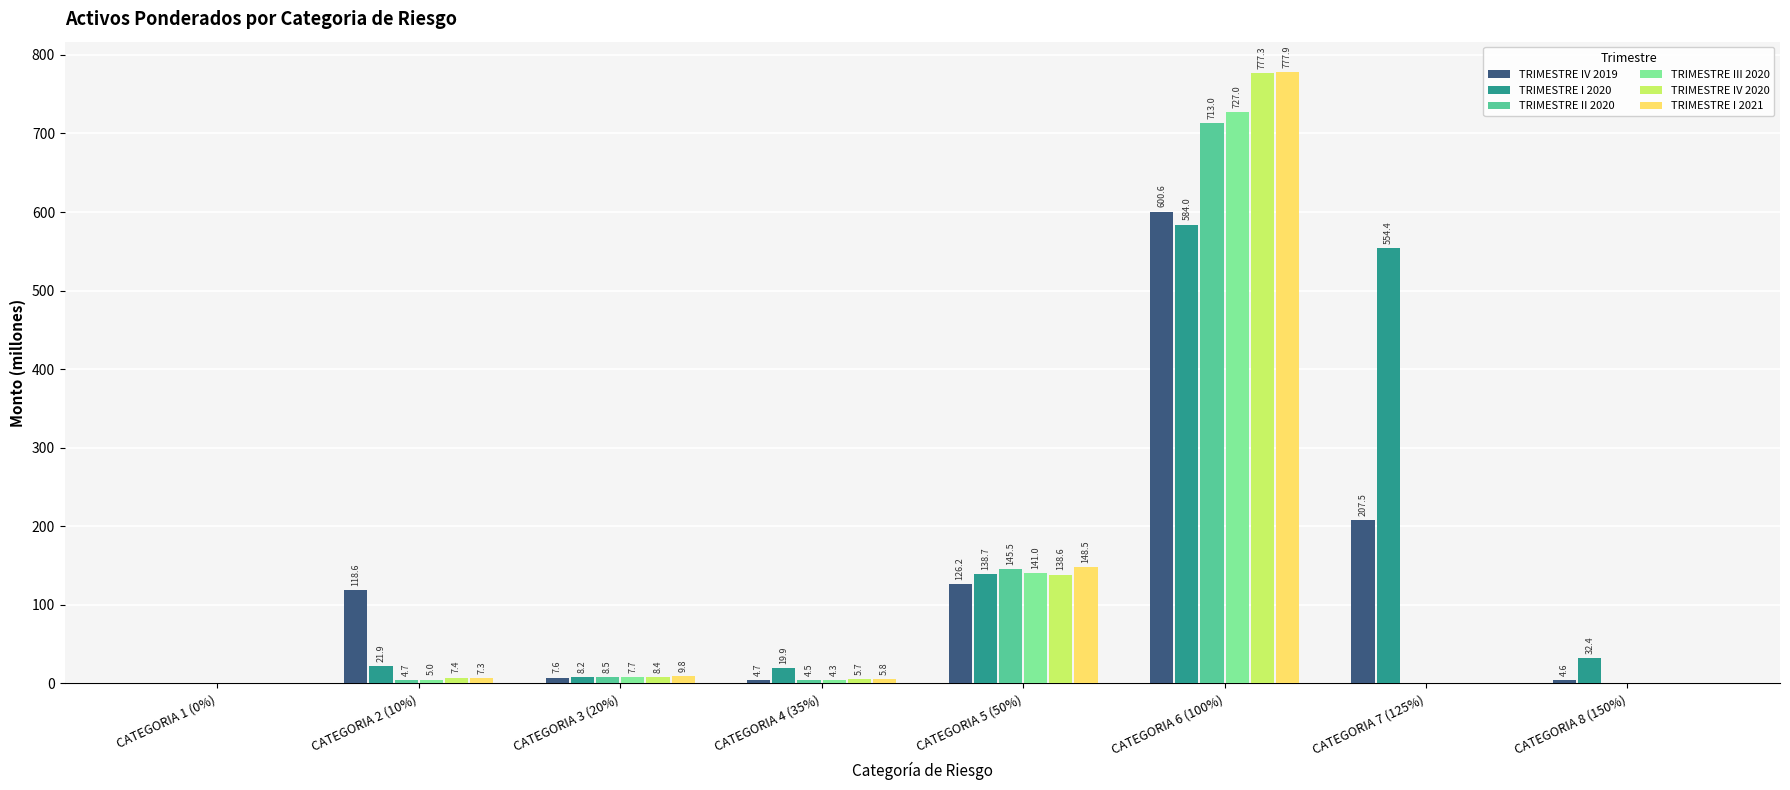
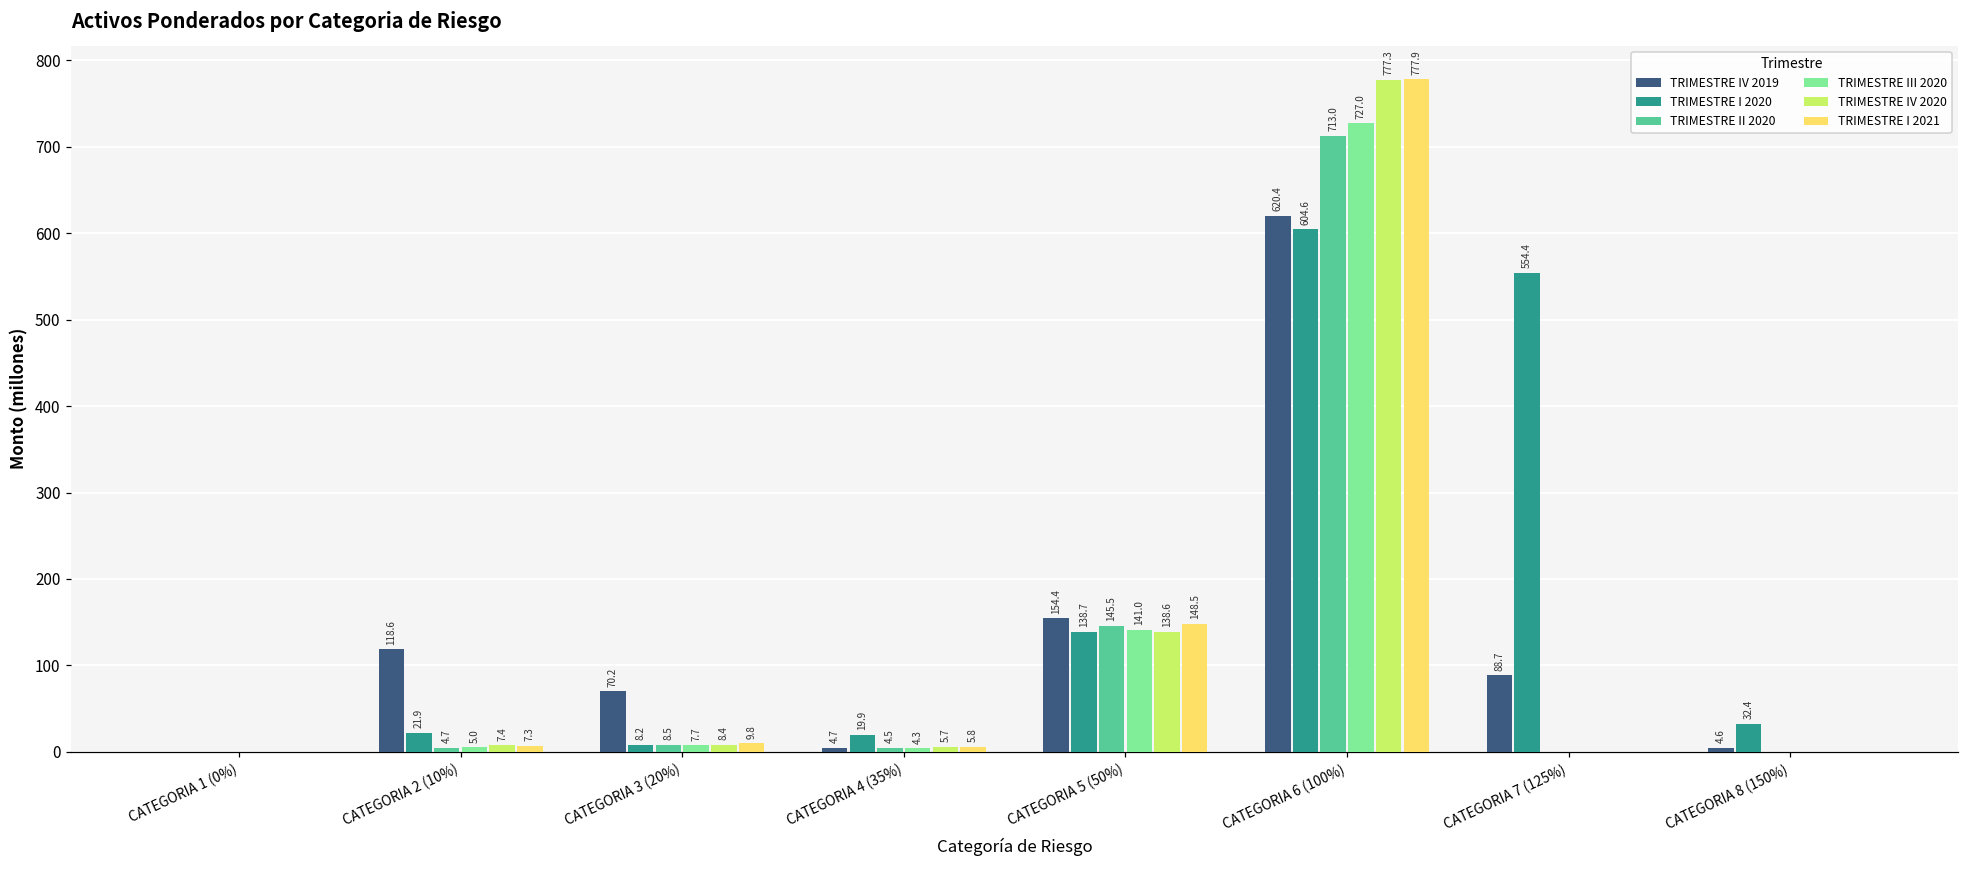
TRIMESTRE IV 2019, CATEGORIA 3 (20%): 7.6 -> 70.2
TRIMESTRE IV 2019, CATEGORIA 5 (50%): 126.2 -> 154.4
TRIMESTRE IV 2019, CATEGORIA 6 (100%): 600.6 -> 620.4
TRIMESTRE I 2020, CATEGORIA 6 (100%): 584.0 -> 604.6
TRIMESTRE IV 2019, CATEGORIA 7 (125%): 207.5 -> 88.7
